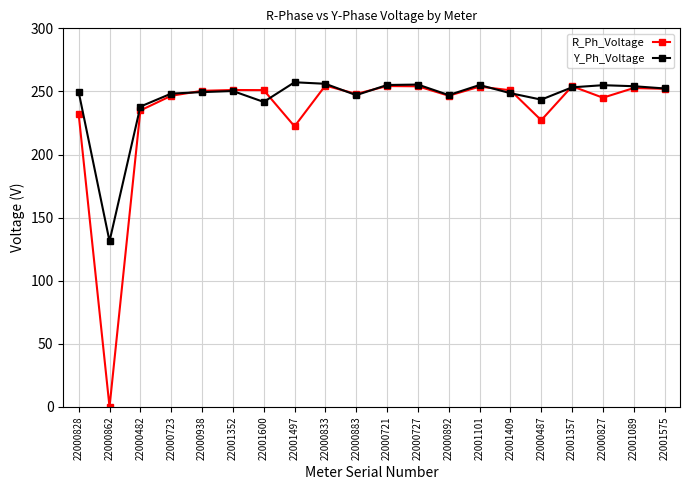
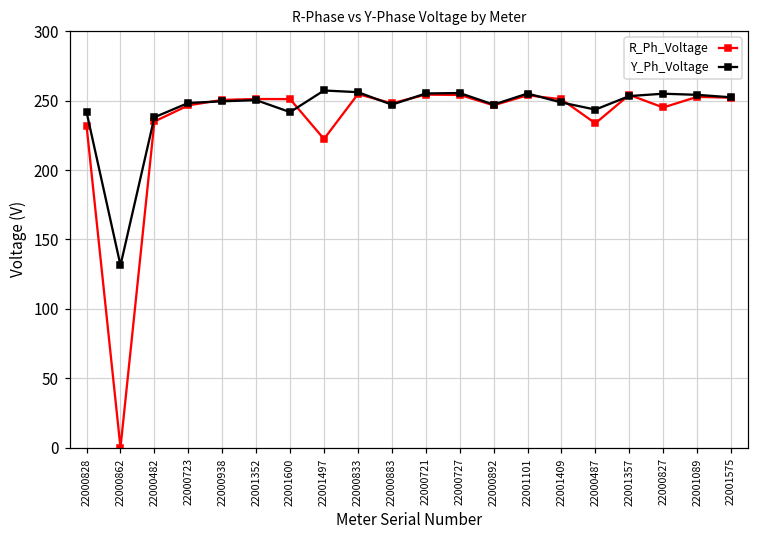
Y_Ph_Voltage, 22000828: 250 -> 242
R_Ph_Voltage, 22000487: 227 -> 234
